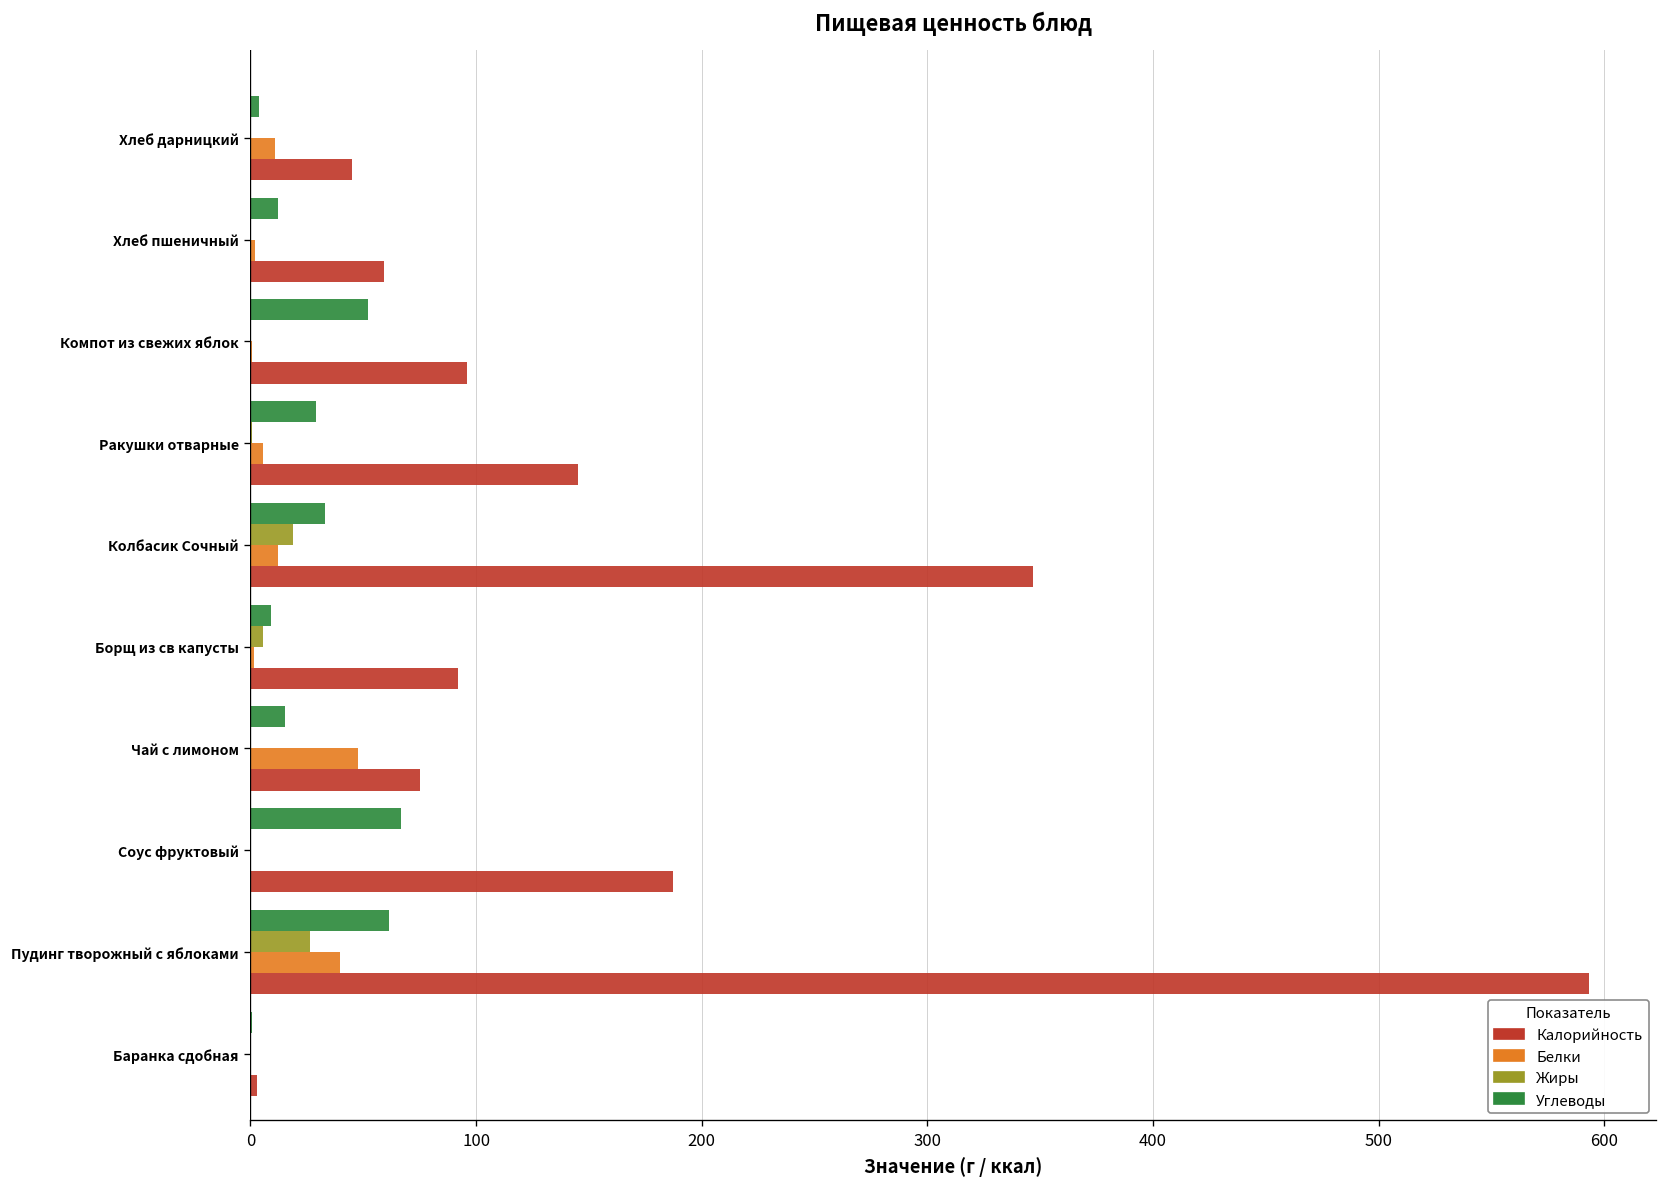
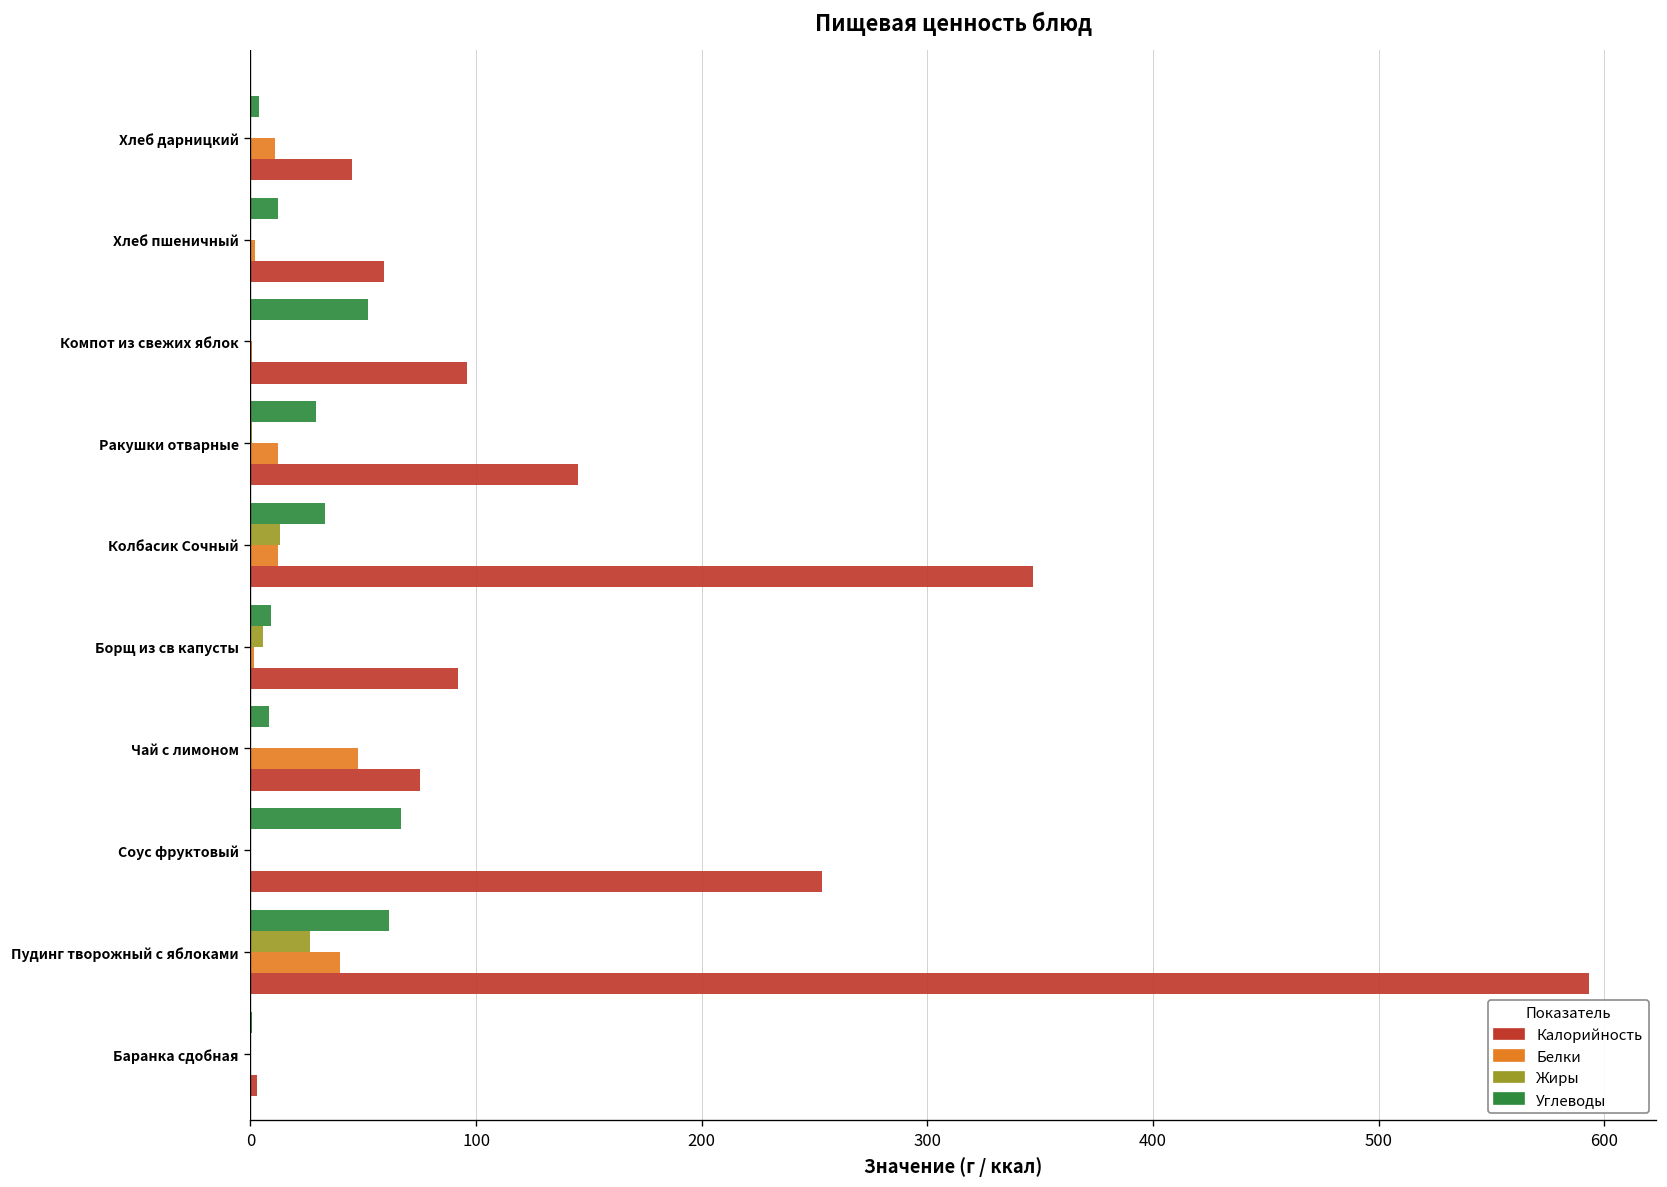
Белки, Ракушки отварные: 6 -> 12
Жиры, Колбасик Сочный: 19 -> 13
Углеводы, Чай с лимоном: 15 -> 8
Калорийность, Соус фруктовый: 187 -> 253
